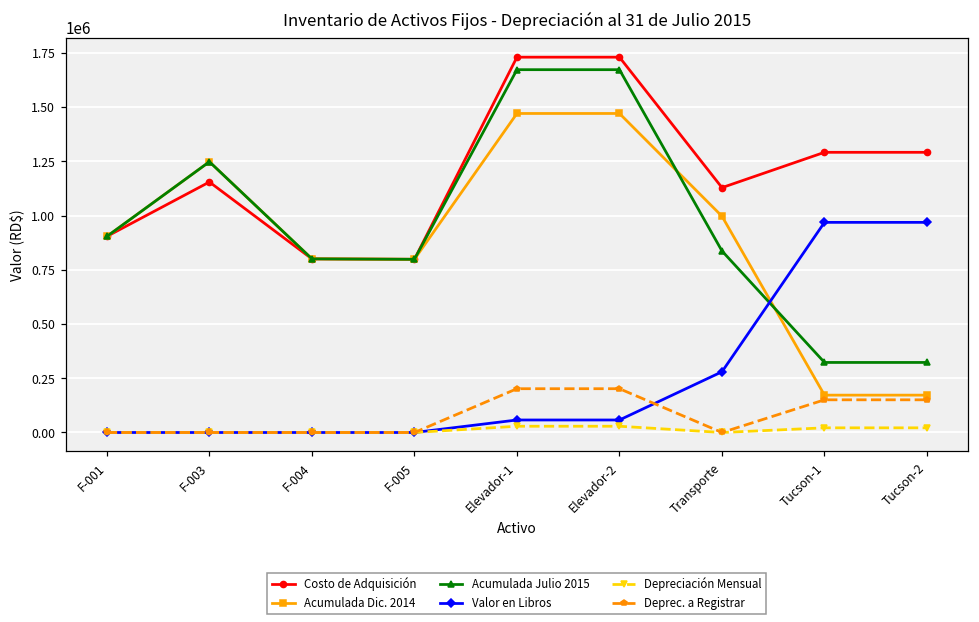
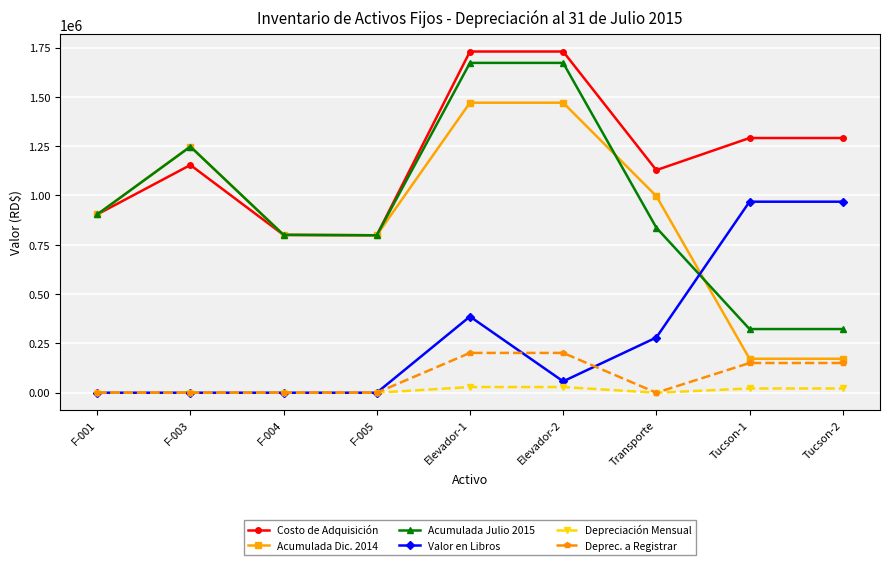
Valor en Libros, Elevador-1: 60000 -> 390000
